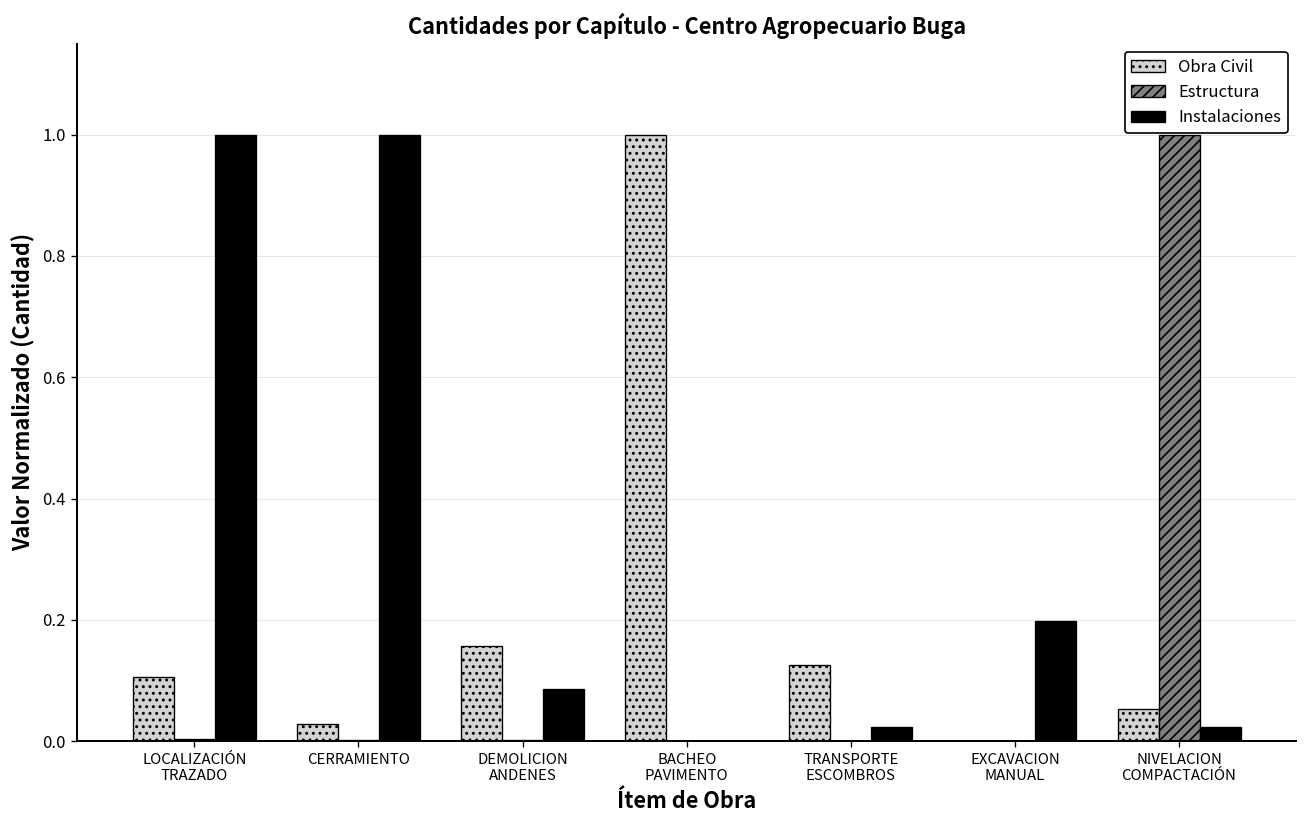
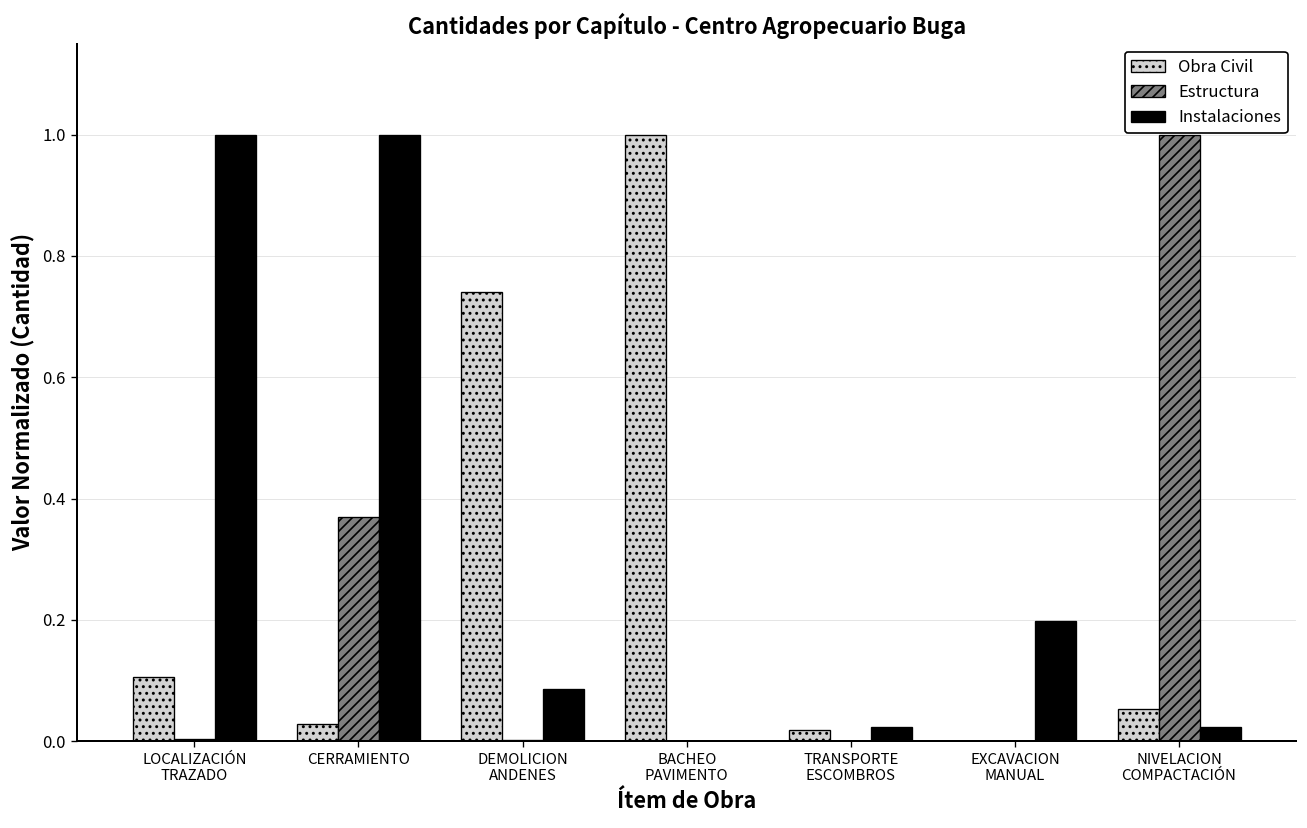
Estructura, CERRAMIENTO: 0.00 -> 0.37
Obra Civil, DEMOLICION ANDENES: 0.16 -> 0.74
Obra Civil, TRANSPORTE ESCOMBROS: 0.13 -> 0.02
